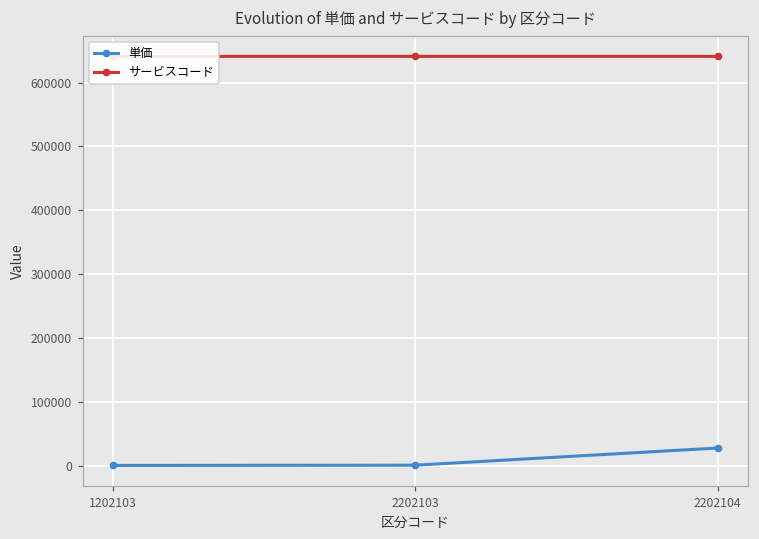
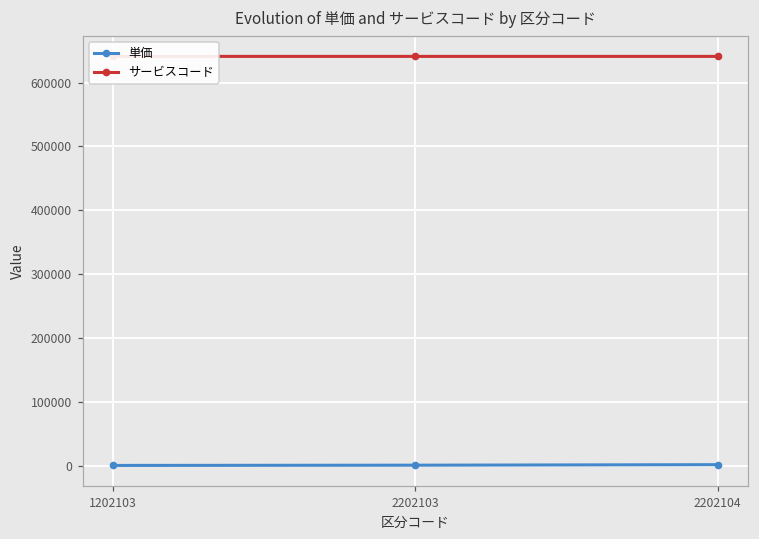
単価, 2202104: 30000 -> 0
